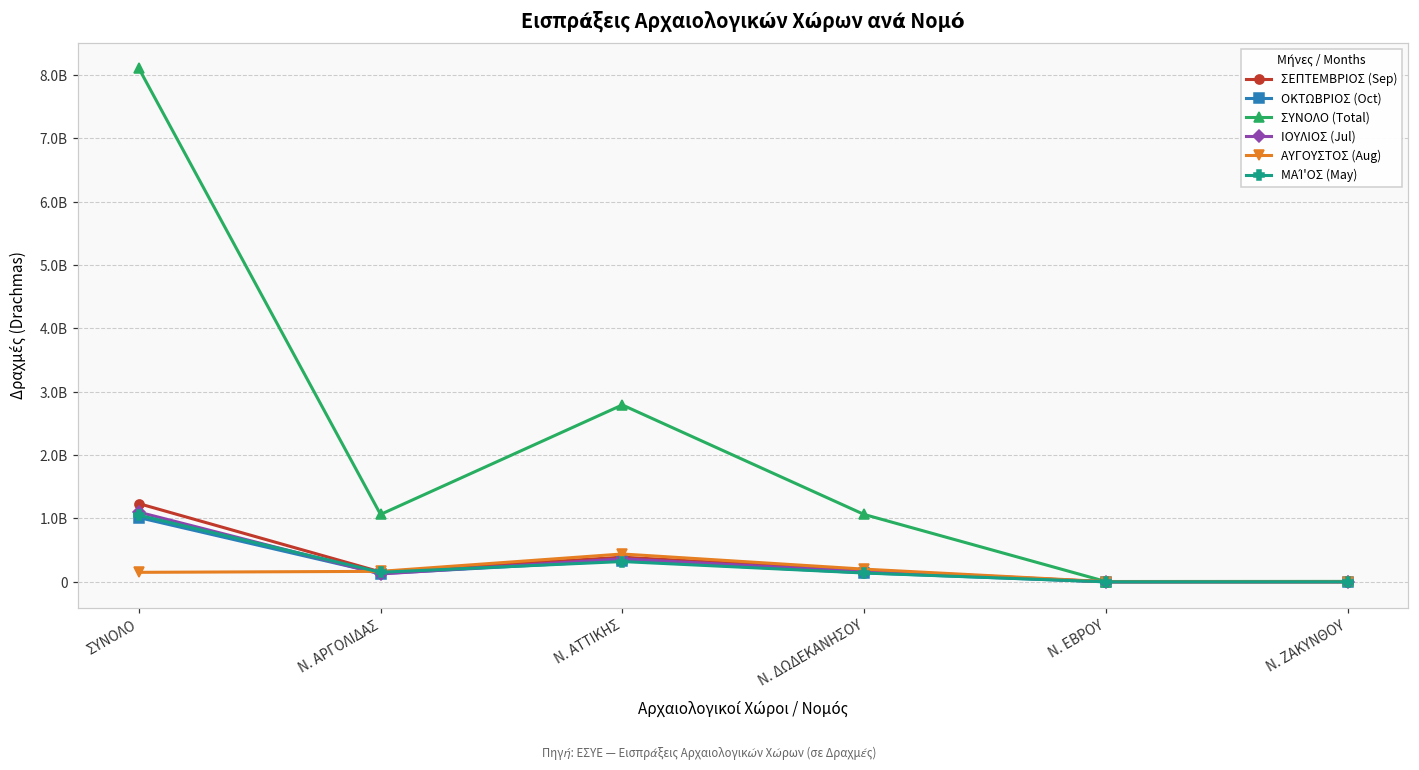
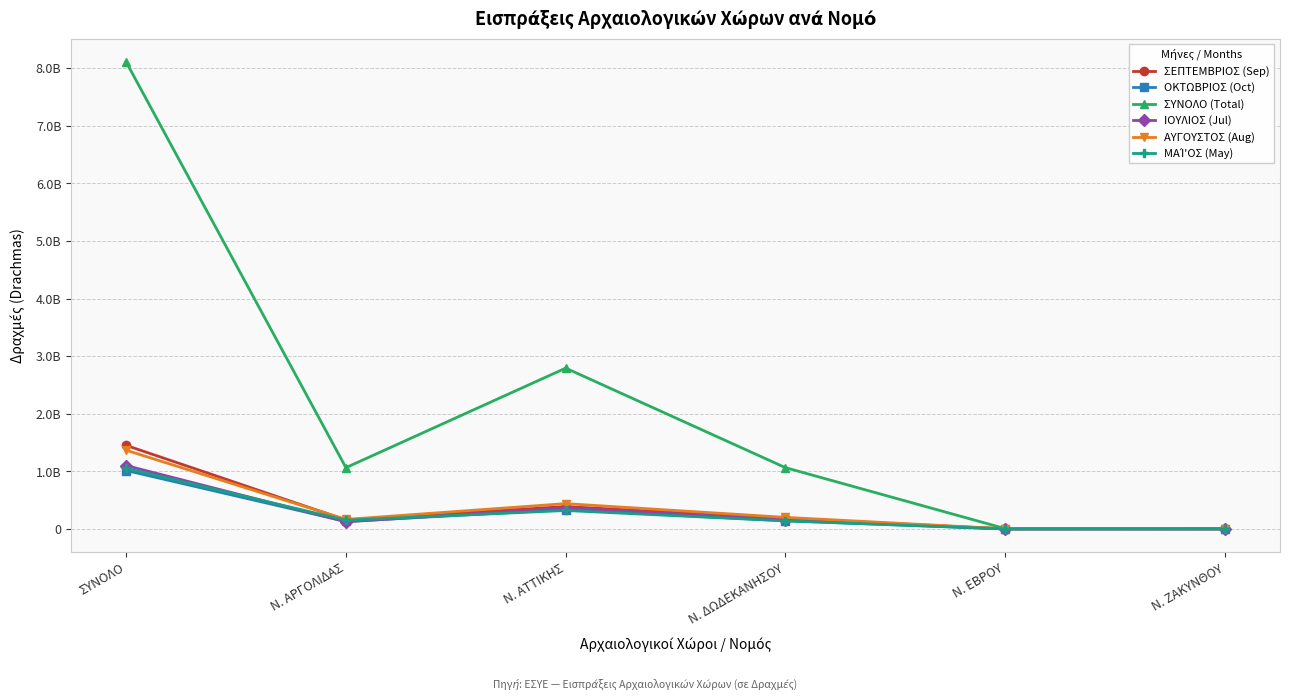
ΣΕΠΤΕΜΒΡΙΟΣ (Sep), ΣΥΝΟΛΟ: 1200000000 -> 1500000000
ΑΥΓΟΥΣΤΟΣ (Aug), ΣΥΝΟΛΟ: 200000000 -> 1400000000
